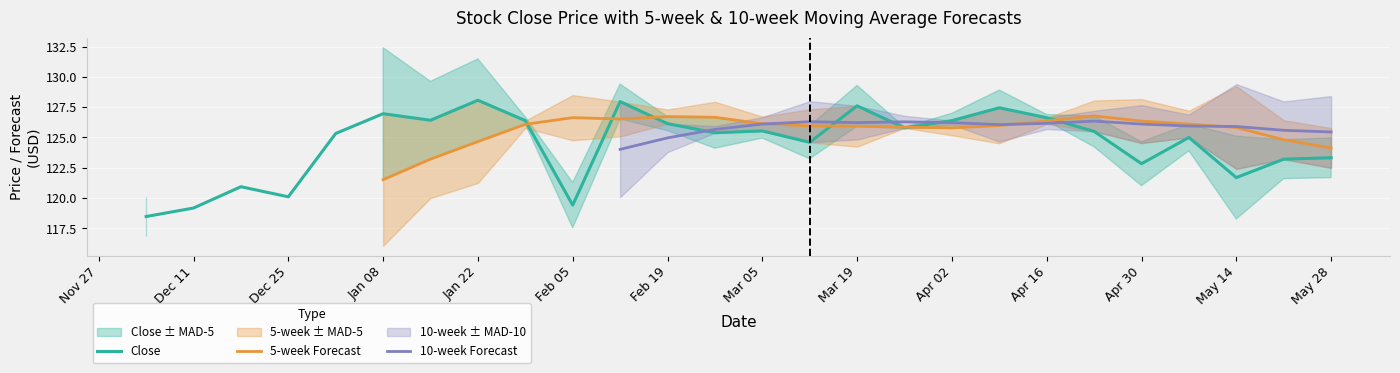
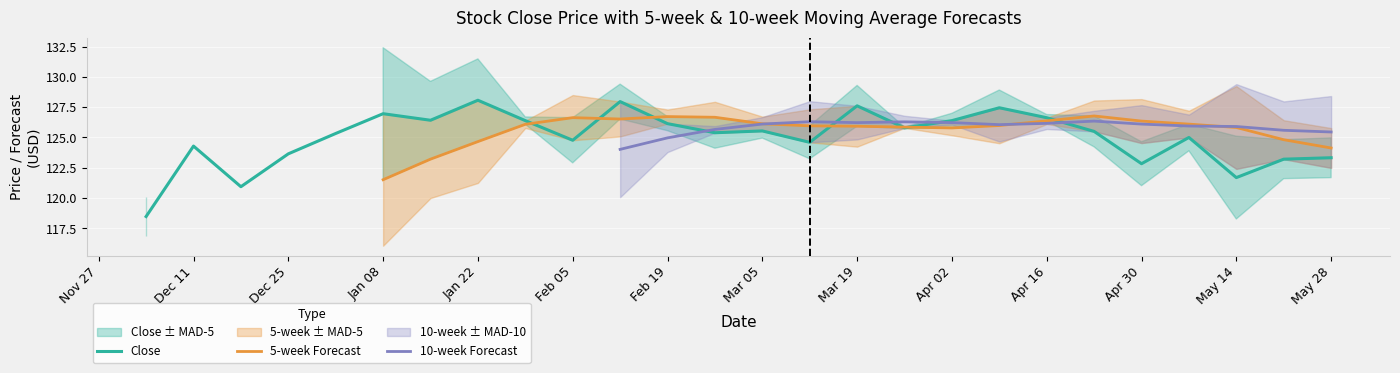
Close, Dec 11: 119.2 -> 124.3
Close, Dec 25: 120.1 -> 123.7
Close, Feb 05: 119.4 -> 124.8
